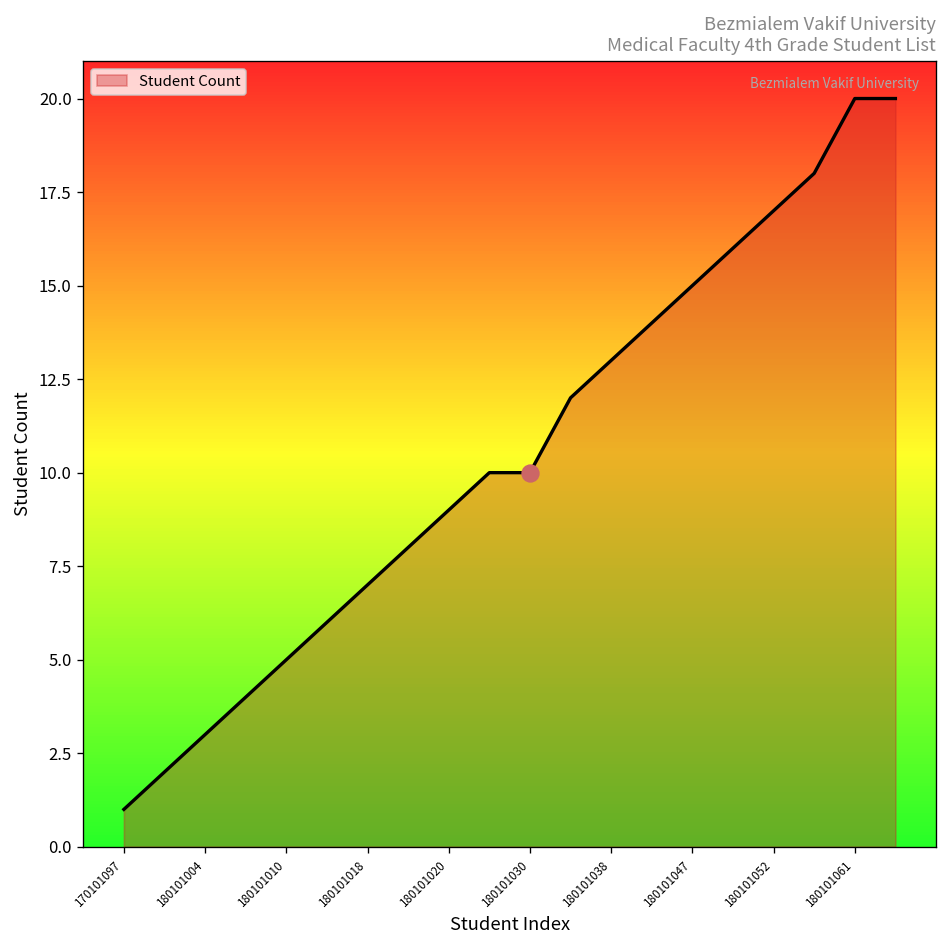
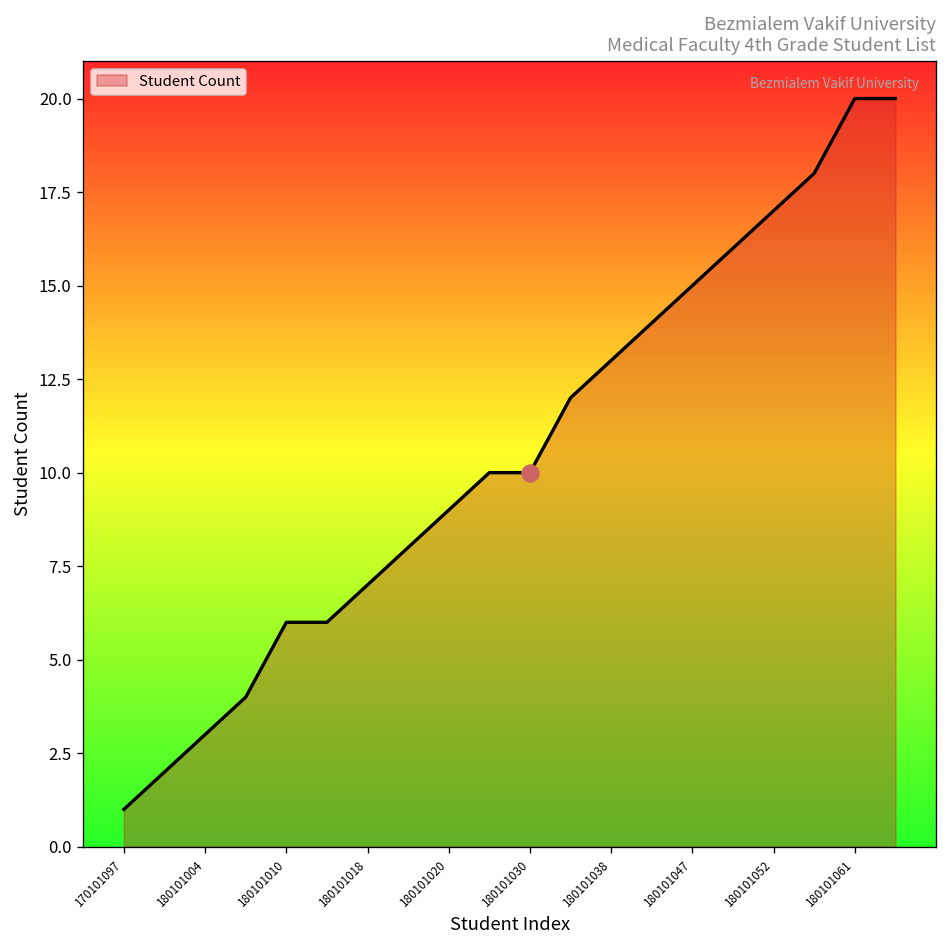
Student Count, 180101010: 5 -> 6
